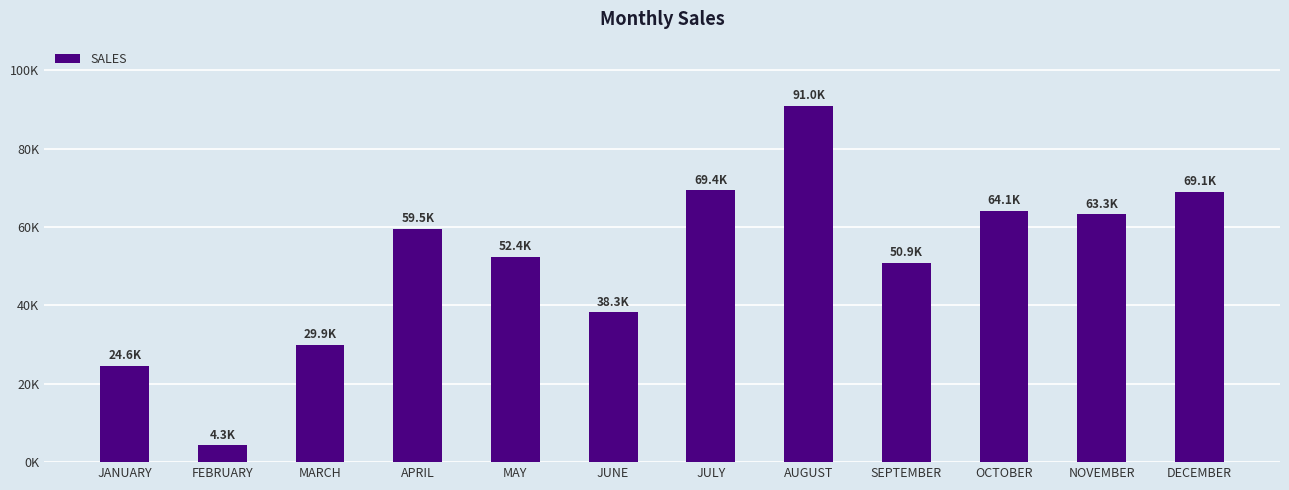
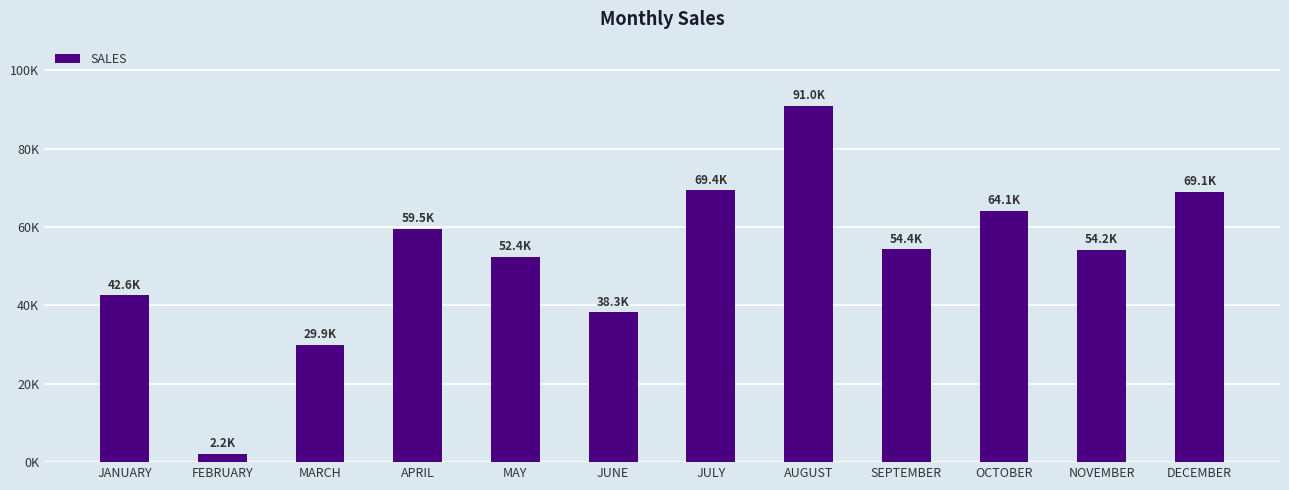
JANUARY: 24.6K -> 42.6K
FEBRUARY: 4.3K -> 2.2K
SEPTEMBER: 50.9K -> 54.4K
NOVEMBER: 63.3K -> 54.2K
